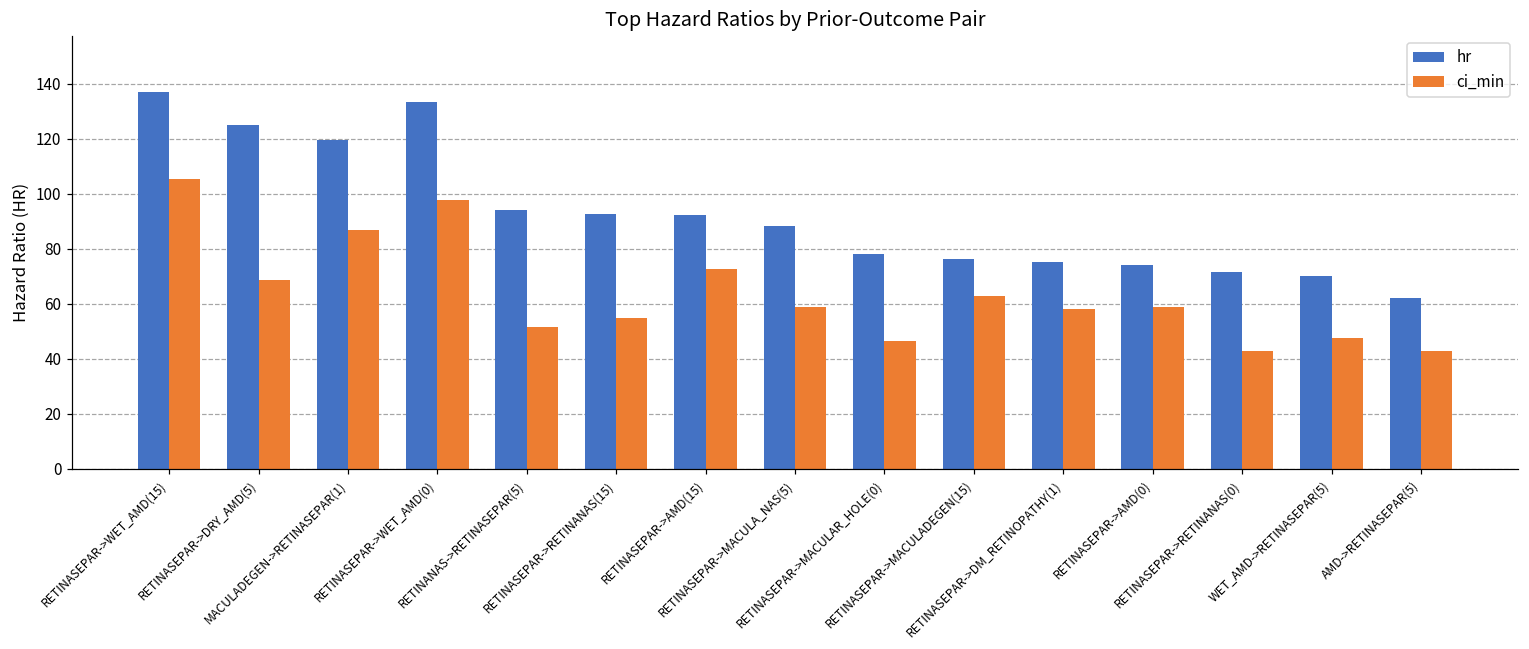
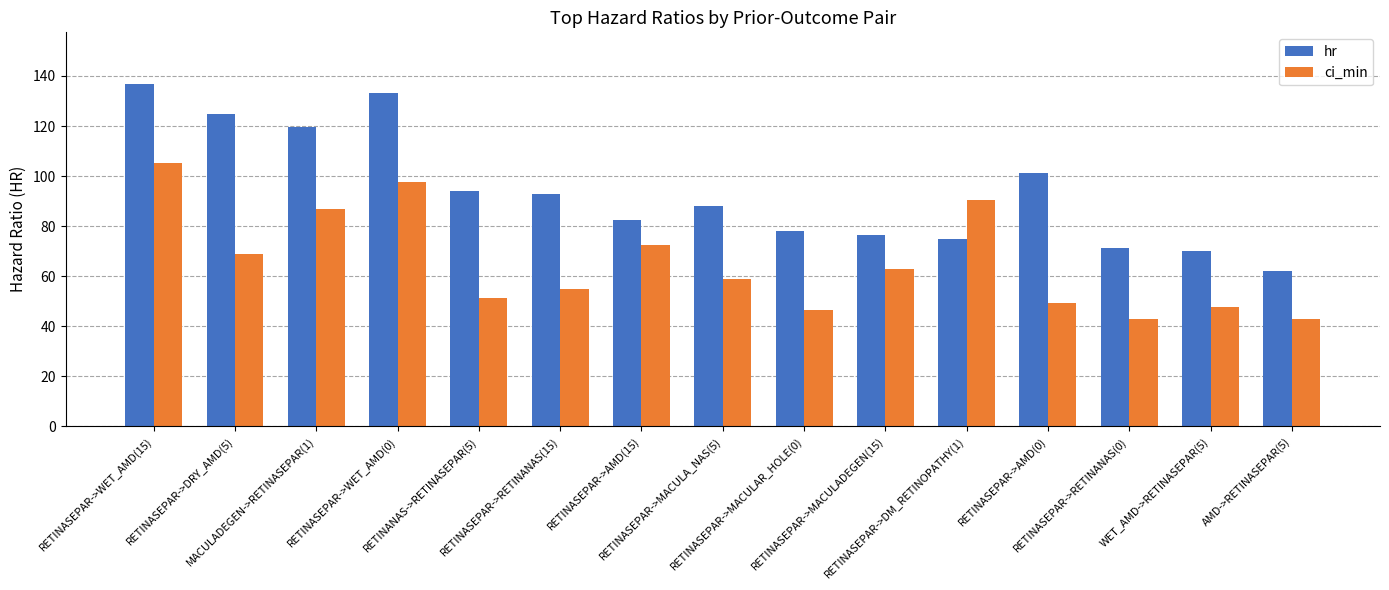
hr, RETINASEPAR->AMD(15): 92 -> 82
ci_min, RETINASEPAR->DM_RETINOPATHY(1): 58 -> 90
hr, RETINASEPAR->AMD(0): 74 -> 101
ci_min, RETINASEPAR->AMD(0): 59 -> 49
